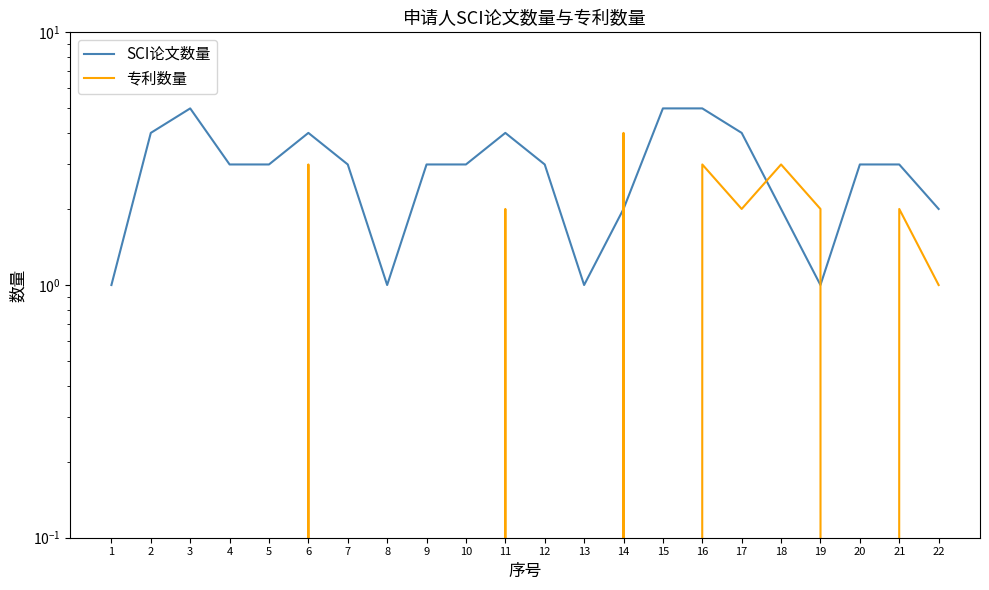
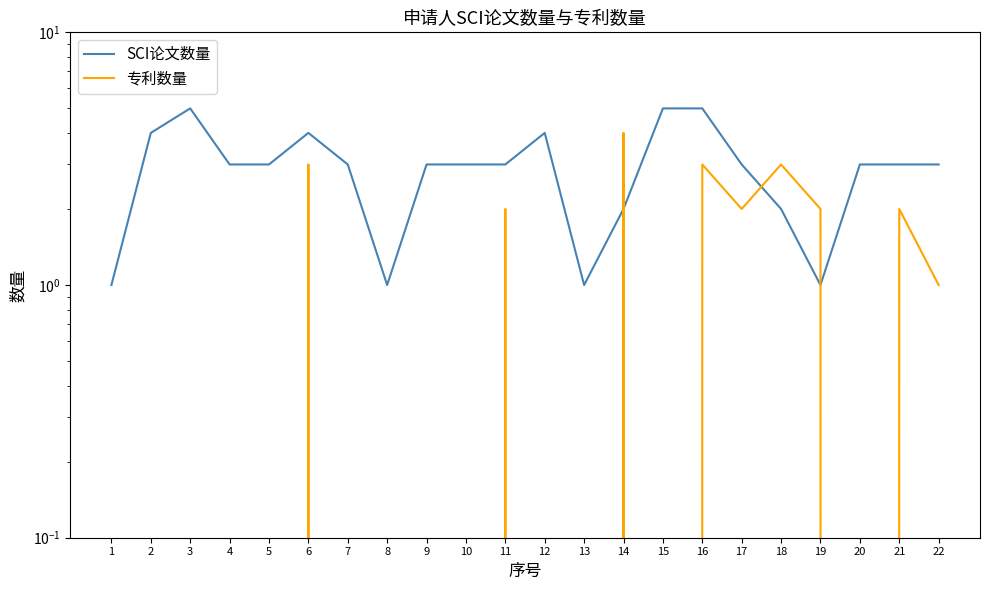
SCI论文数量, 11: 4 -> 3
SCI论文数量, 12: 3 -> 4
SCI论文数量, 17: 4 -> 3
SCI论文数量, 22: 2 -> 3
